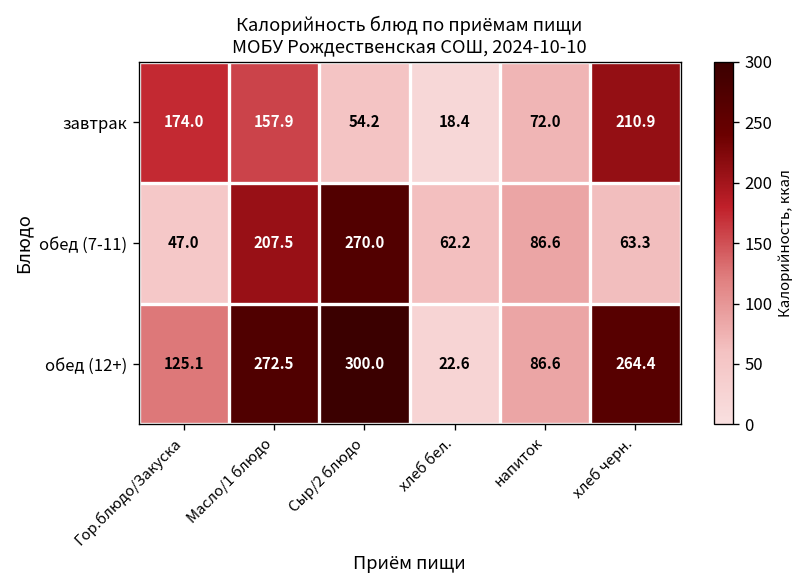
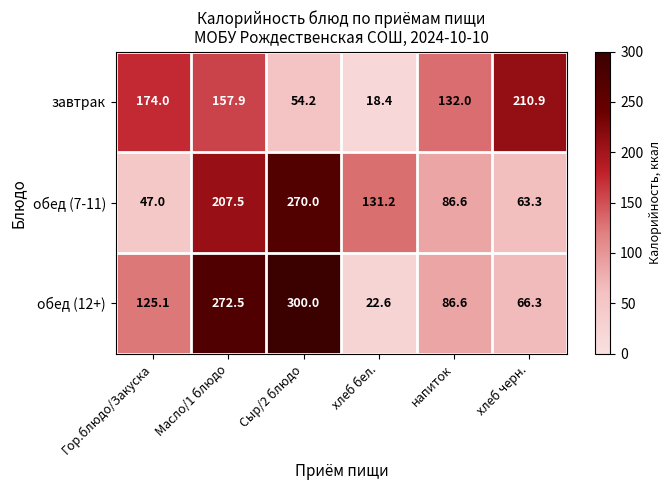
завтрак, напиток: 72.0 -> 132.0
обед (7-11), хлеб бел.: 62.2 -> 131.2
обед (12+), хлеб черн.: 264.4 -> 66.3
